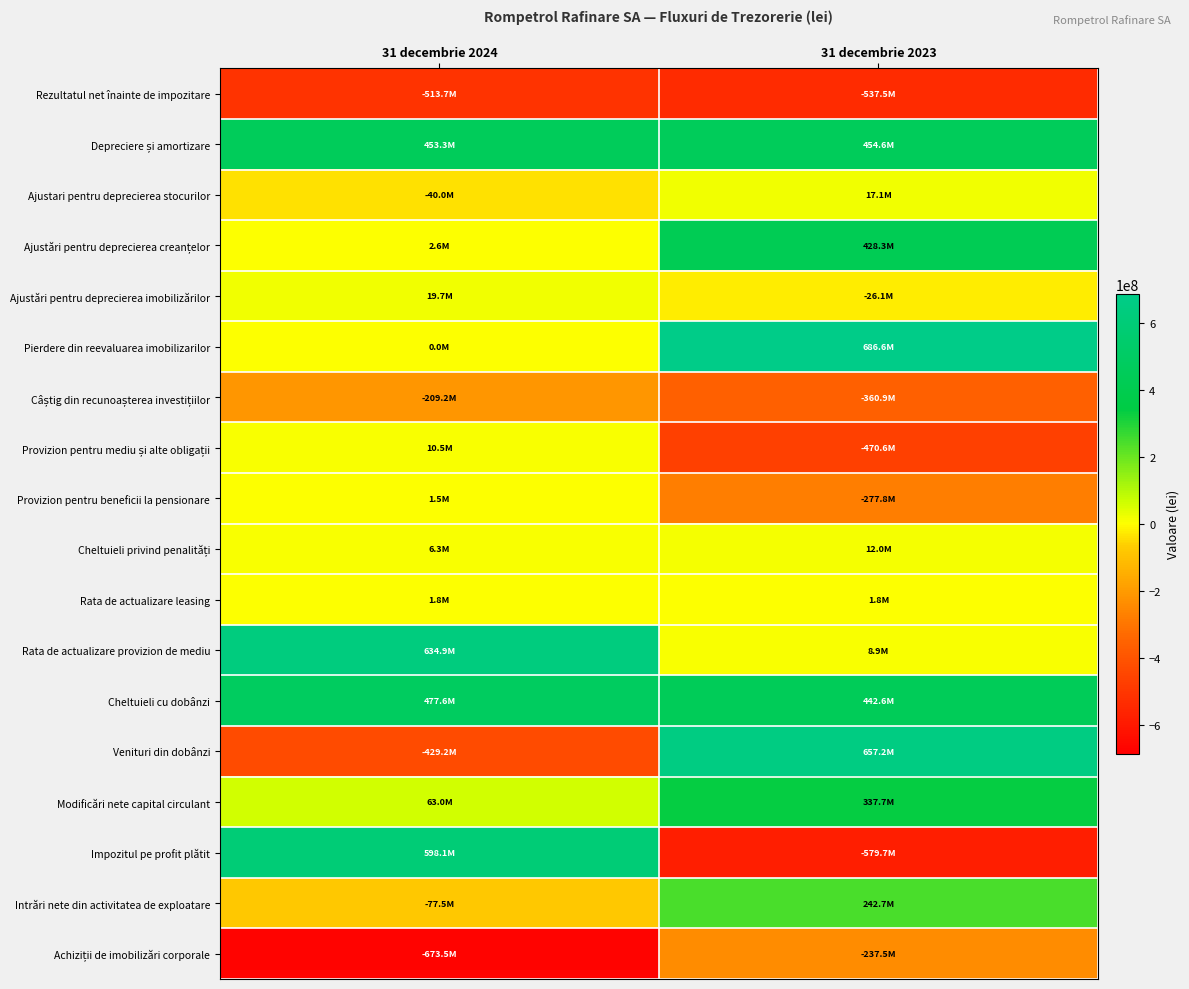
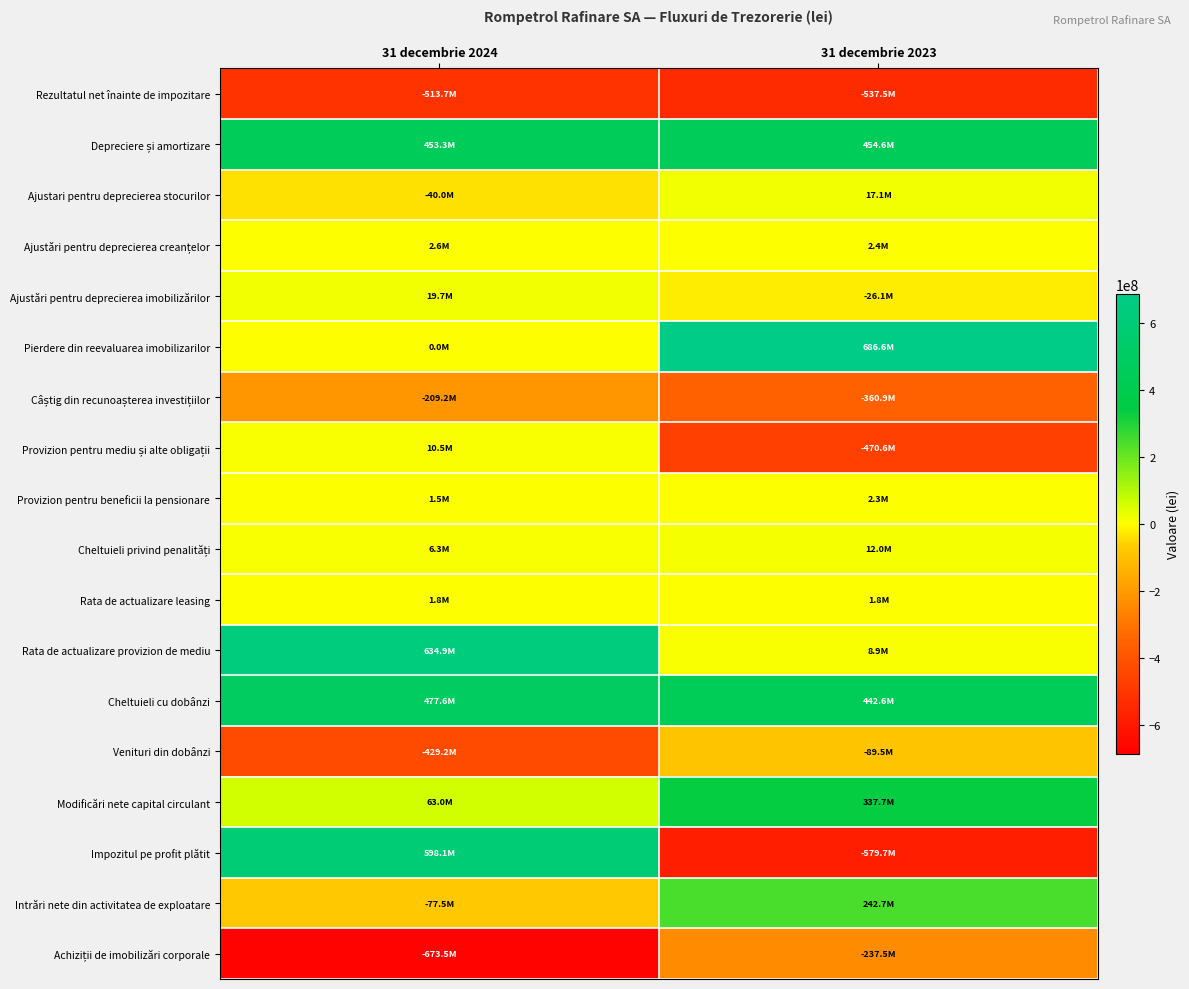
Ajustări pentru deprecierea creanțelor, 31 decembrie 2023: 428.3M -> 2.4M
Provizion pentru beneficii la pensionare, 31 decembrie 2023: -277.8M -> 2.3M
Venituri din dobânzi, 31 decembrie 2023: 657.2M -> -89.5M
